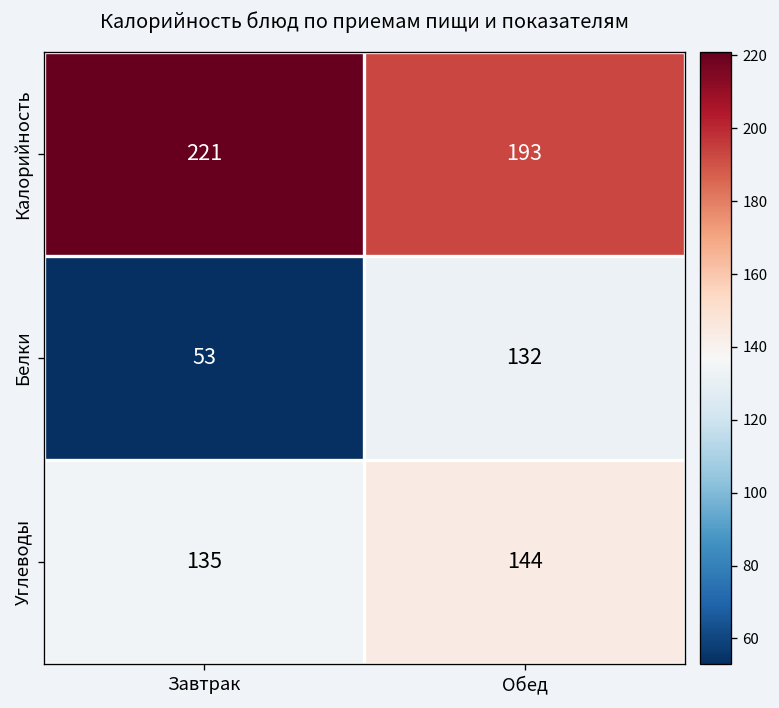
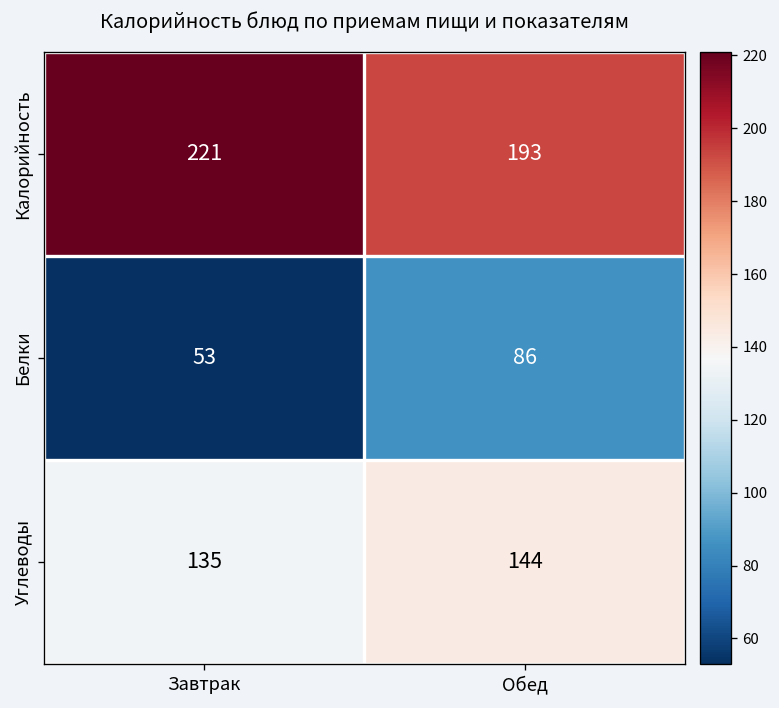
Белки, Обед: 132 -> 86
